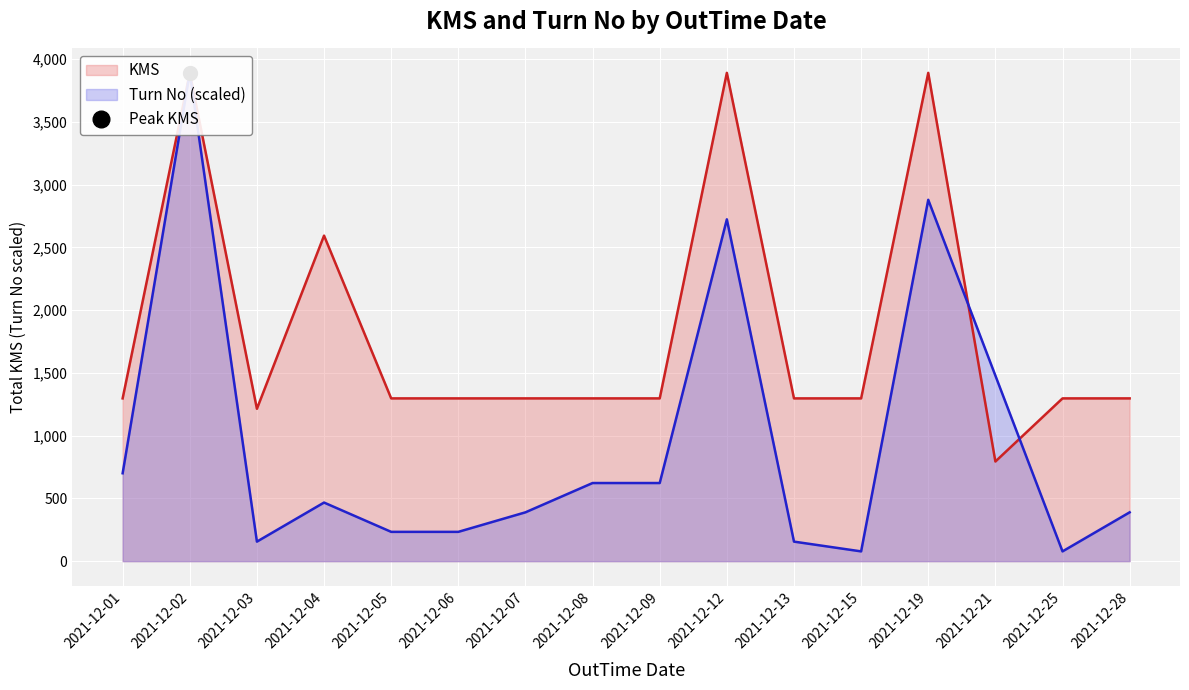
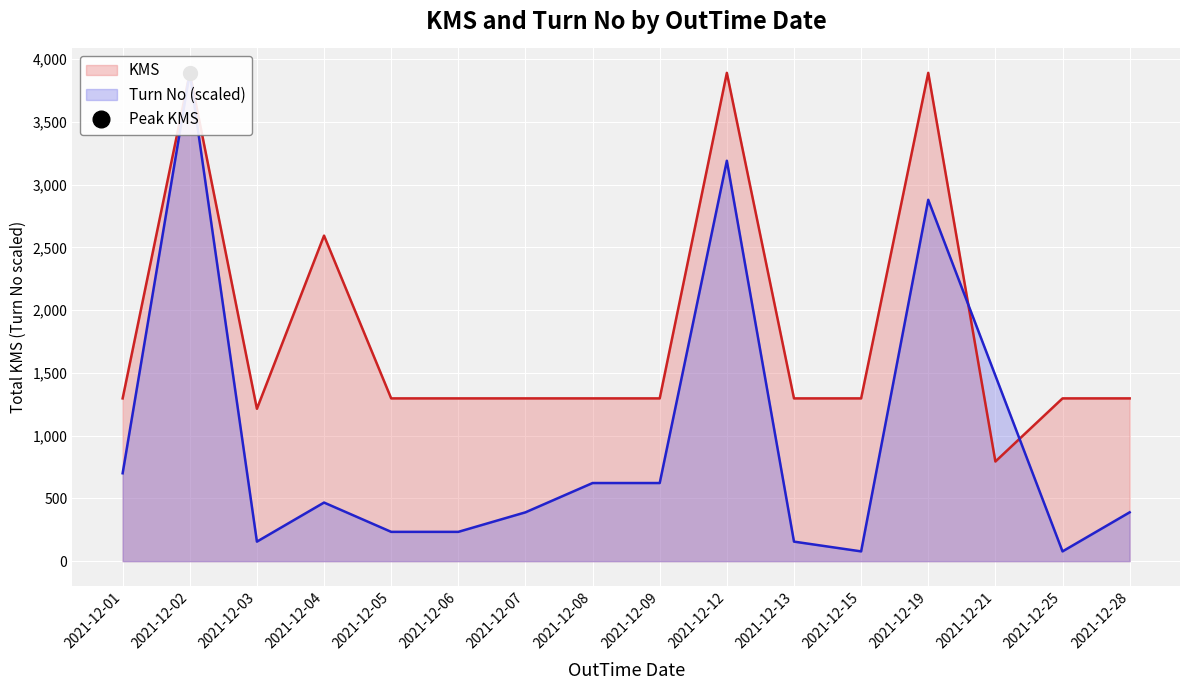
Turn No (scaled), 2021-12-12: 2,720 -> 3,190
